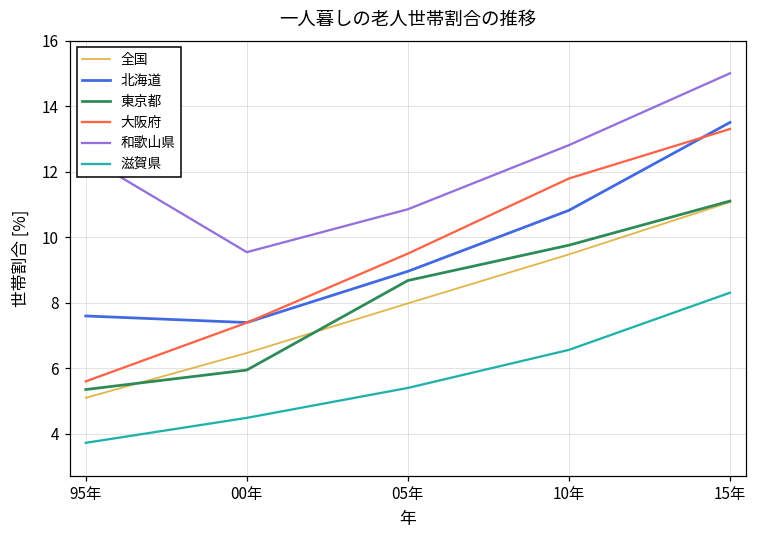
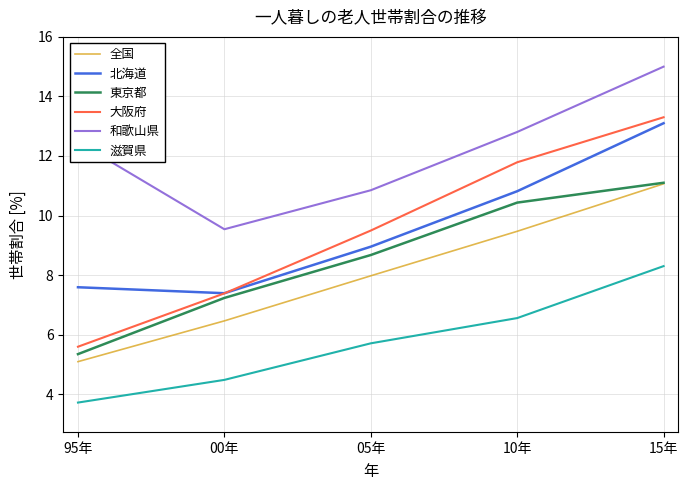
東京都, 00年: 5.9 -> 7.2
滋賀県, 05年: 5.4 -> 5.7
東京都, 10年: 9.8 -> 10.4
北海道, 15年: 13.5 -> 13.1
